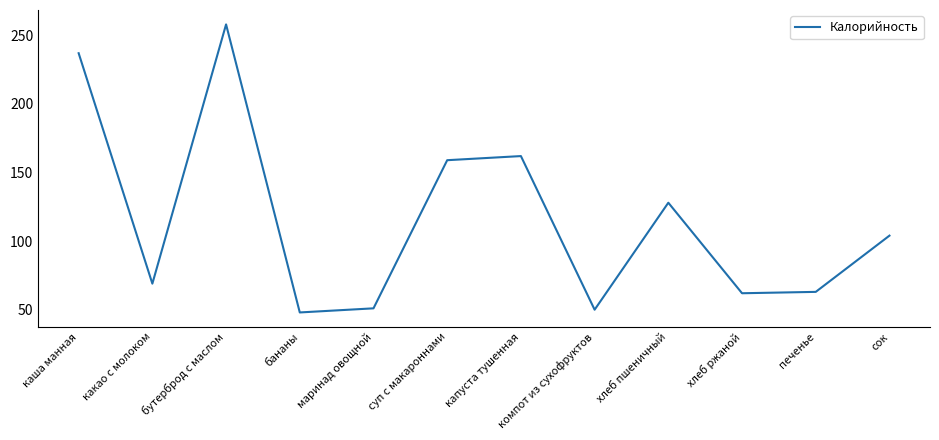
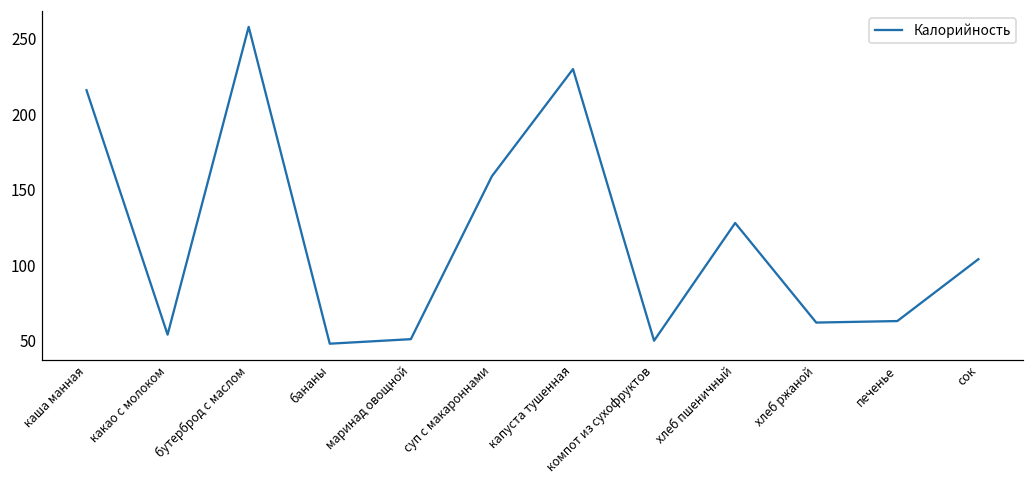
каша манная: 237 -> 216
какао с молоком: 69 -> 54
капуста тушенная: 162 -> 230
